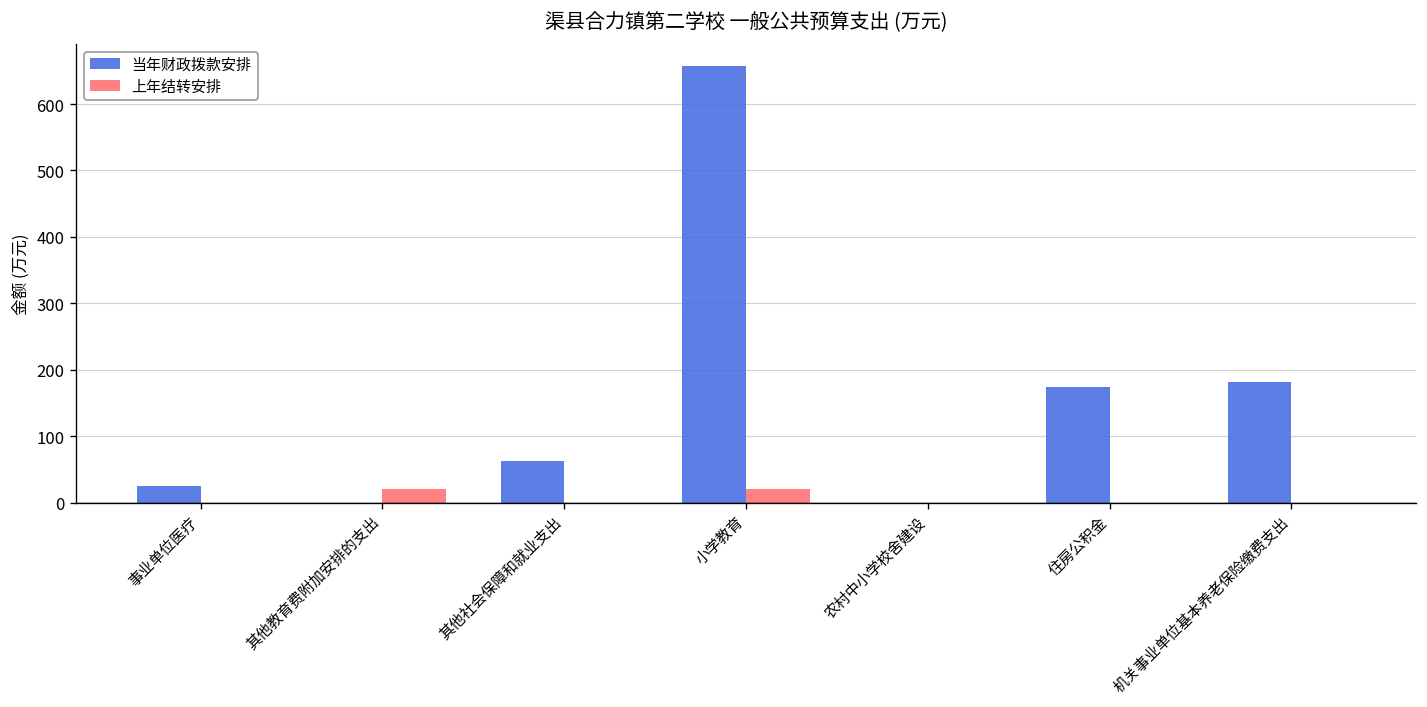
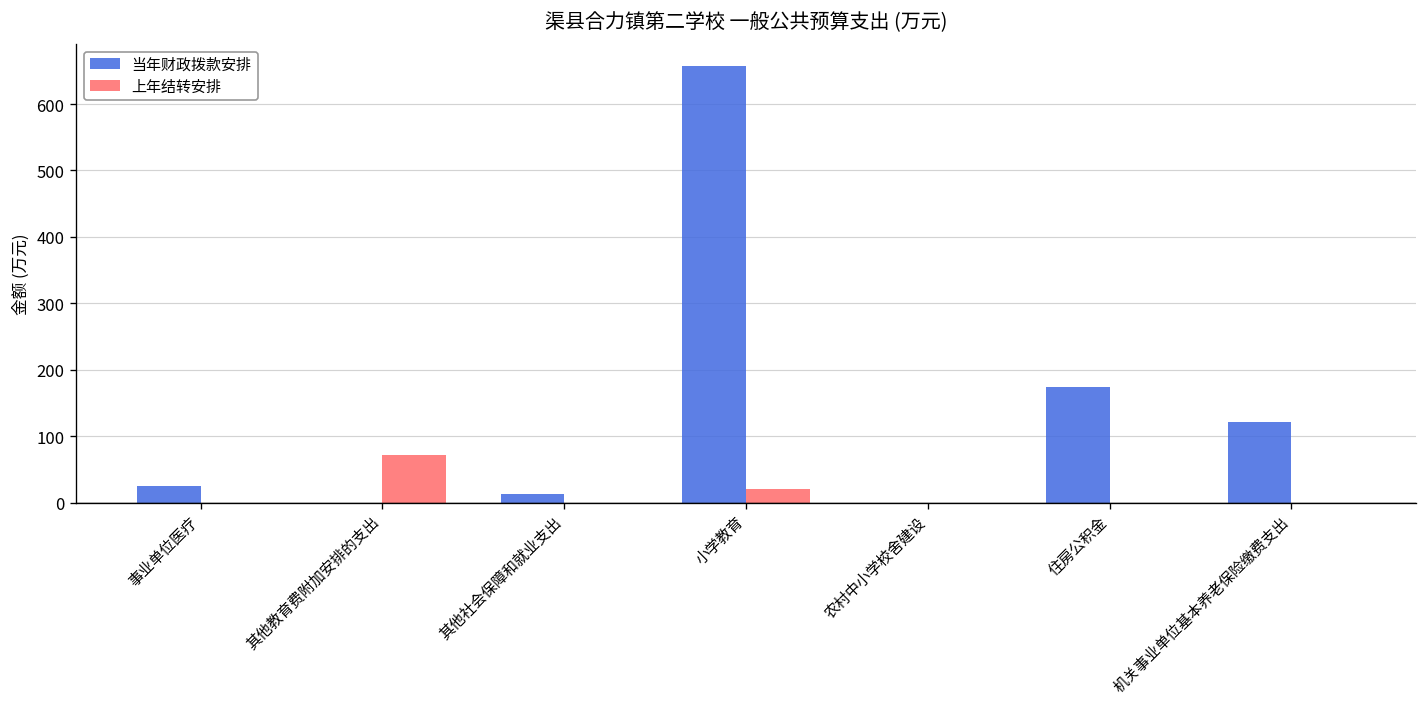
上年结转安排, 其他教育费附加安排的支出: 20 -> 70
当年财政拨款安排, 其他社会保障和就业支出: 60 -> 10
当年财政拨款安排, 机关事业单位基本养老保险缴费支出: 180 -> 120
